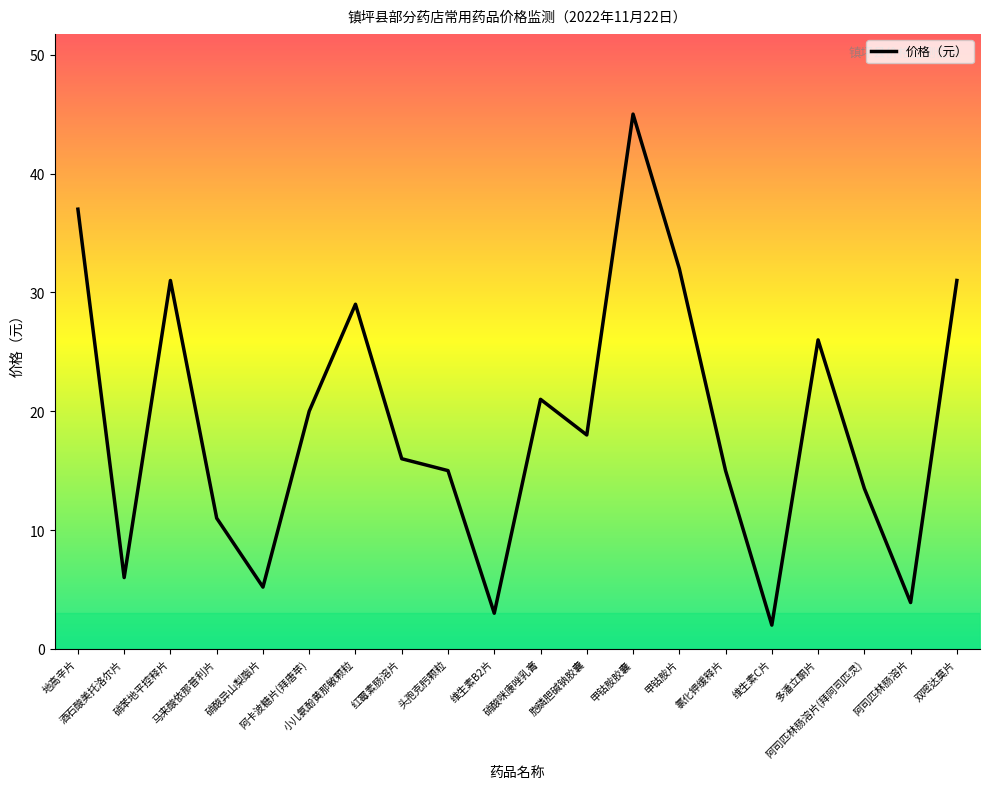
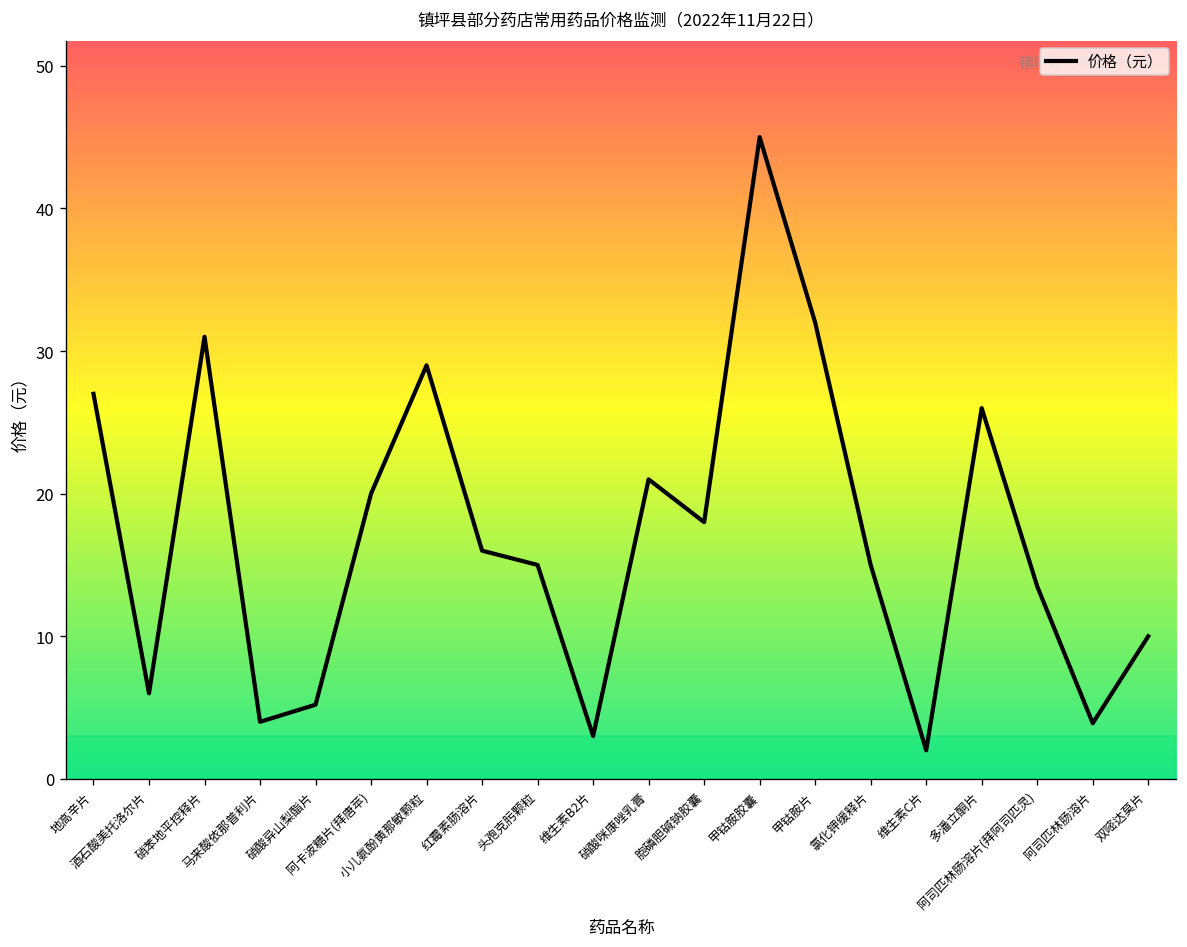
地高辛片: 37 -> 27
马来酸依那普利片: 11 -> 4
双嘧达莫片: 31 -> 10
